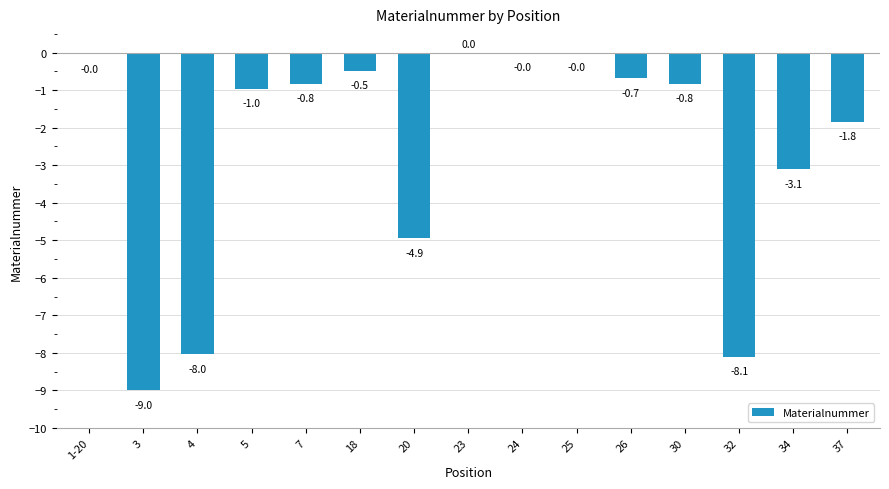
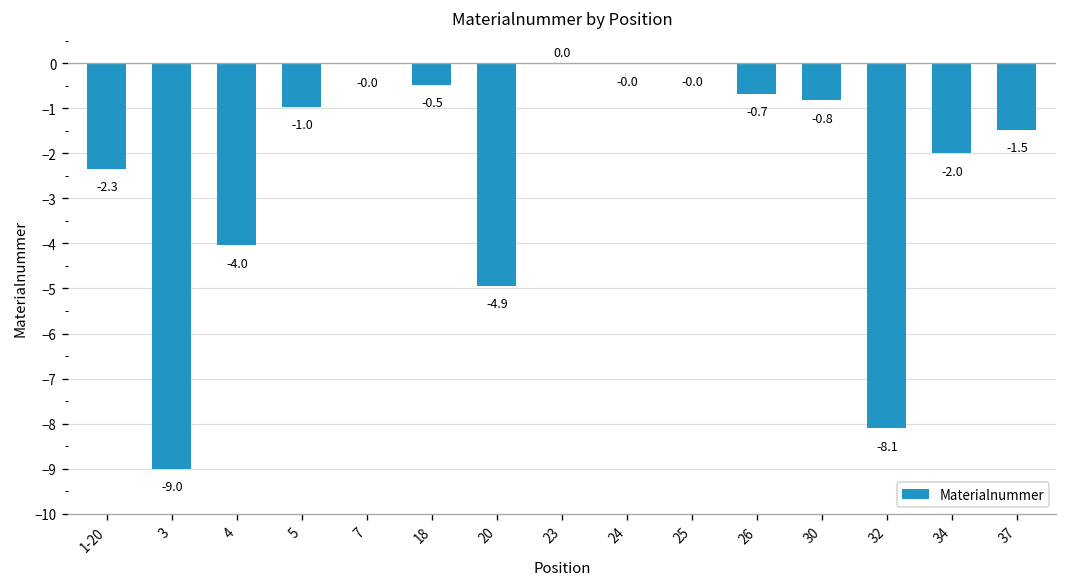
1-20: -0.0 -> -2.3
4: -8.0 -> -4.0
7: -0.8 -> -0.0
34: -3.1 -> -2.0
37: -1.8 -> -1.5
